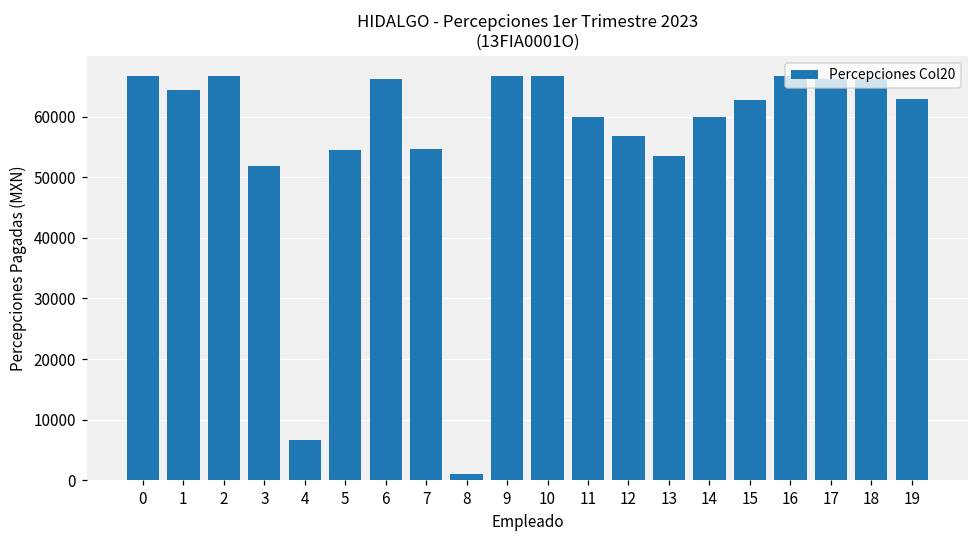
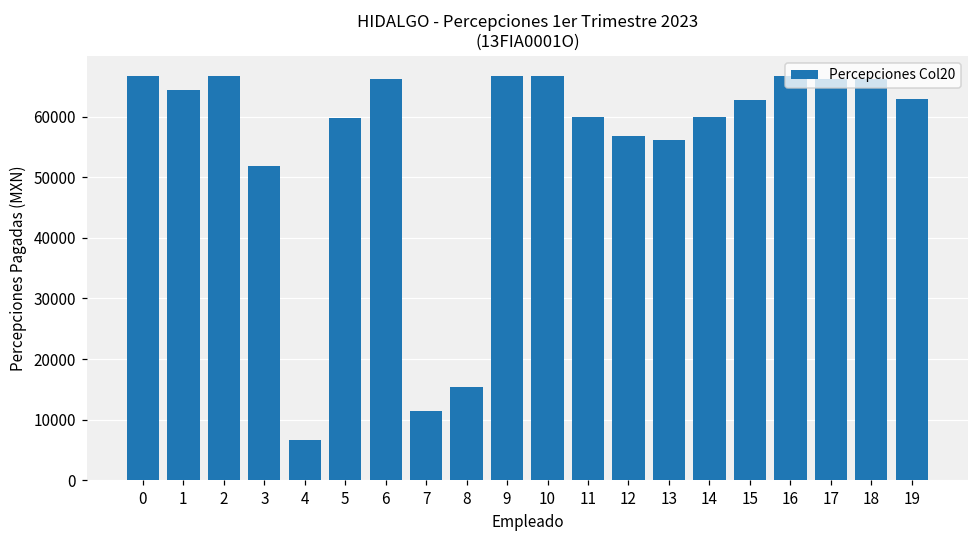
5: 55000 -> 60000
7: 55000 -> 11000
8: 1000 -> 15000
13: 54000 -> 56000
